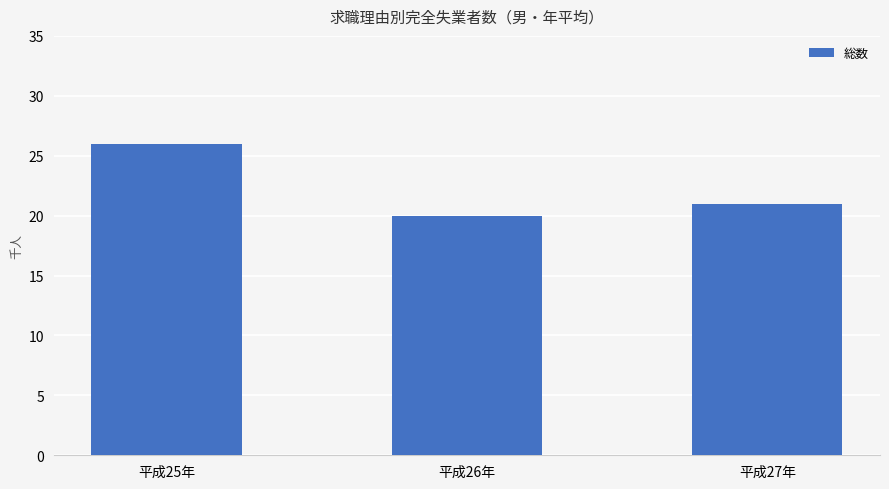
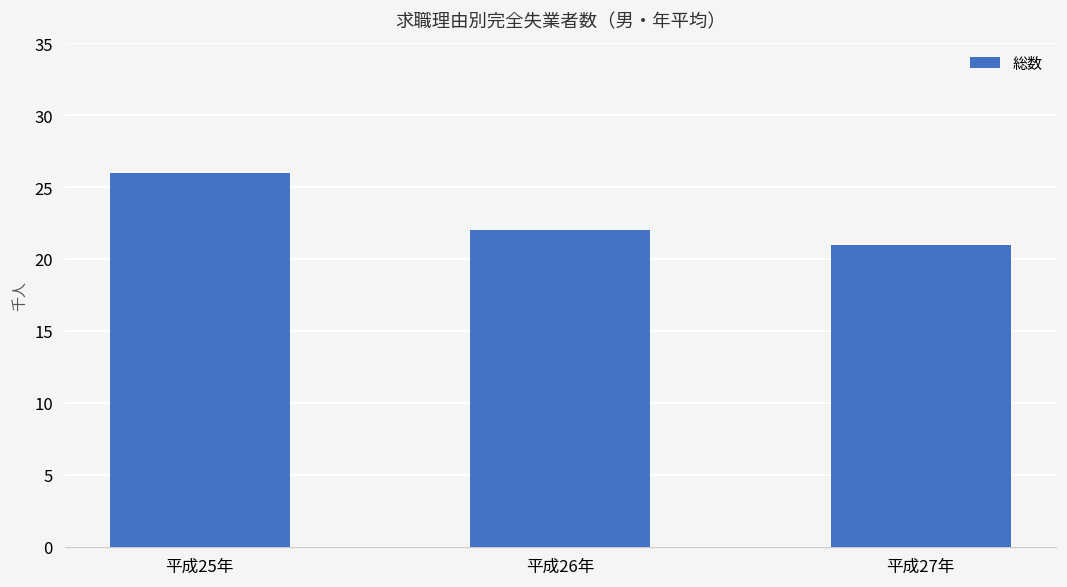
平成26年: 20 -> 22
